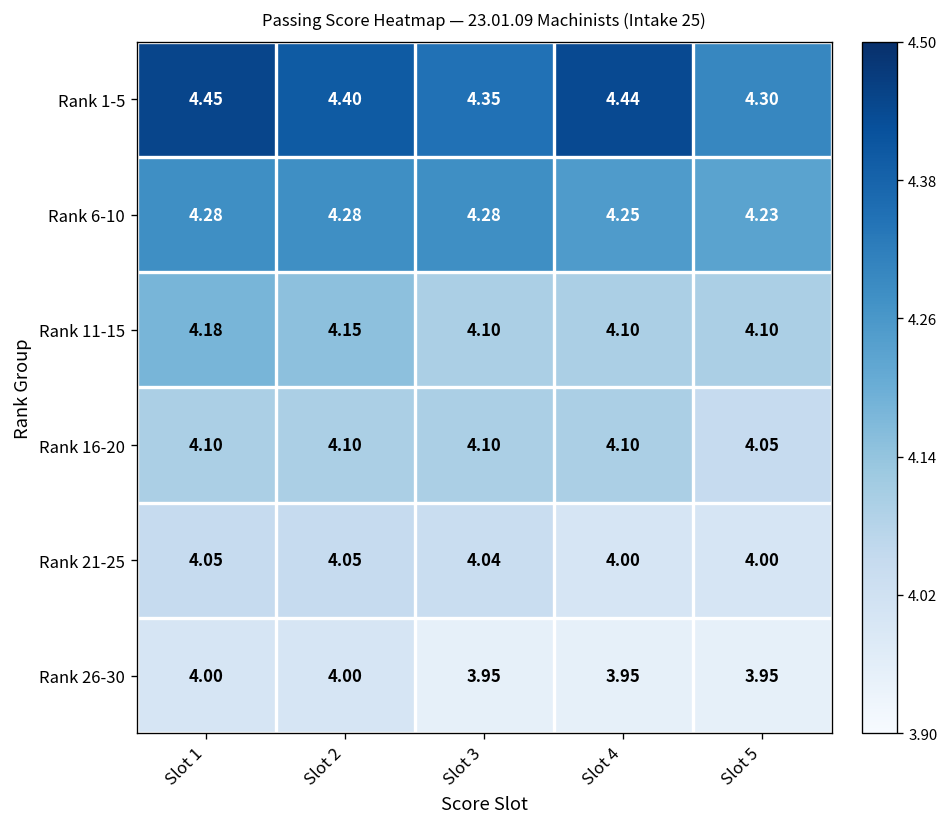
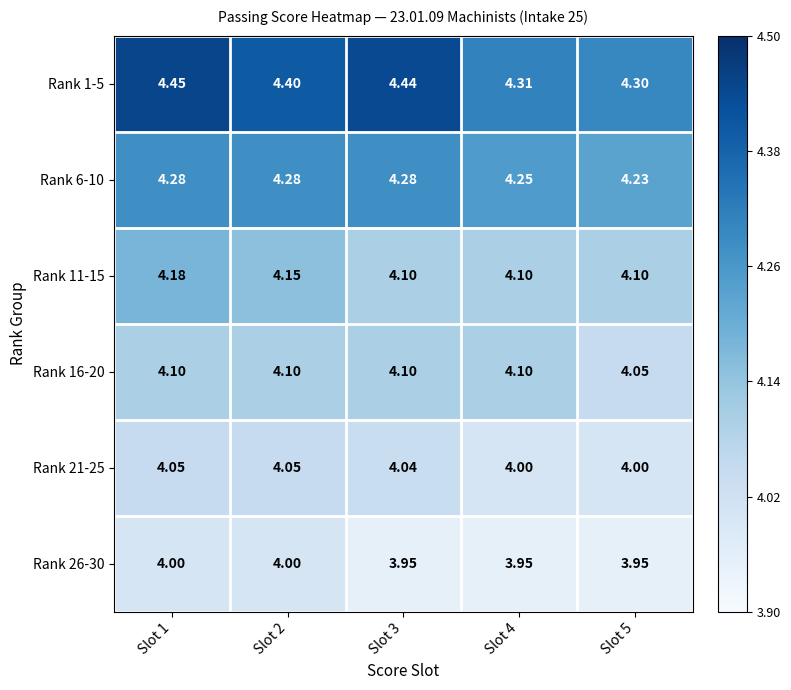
Rank 1-5, Slot 3: 4.35 -> 4.44
Rank 1-5, Slot 4: 4.44 -> 4.31
